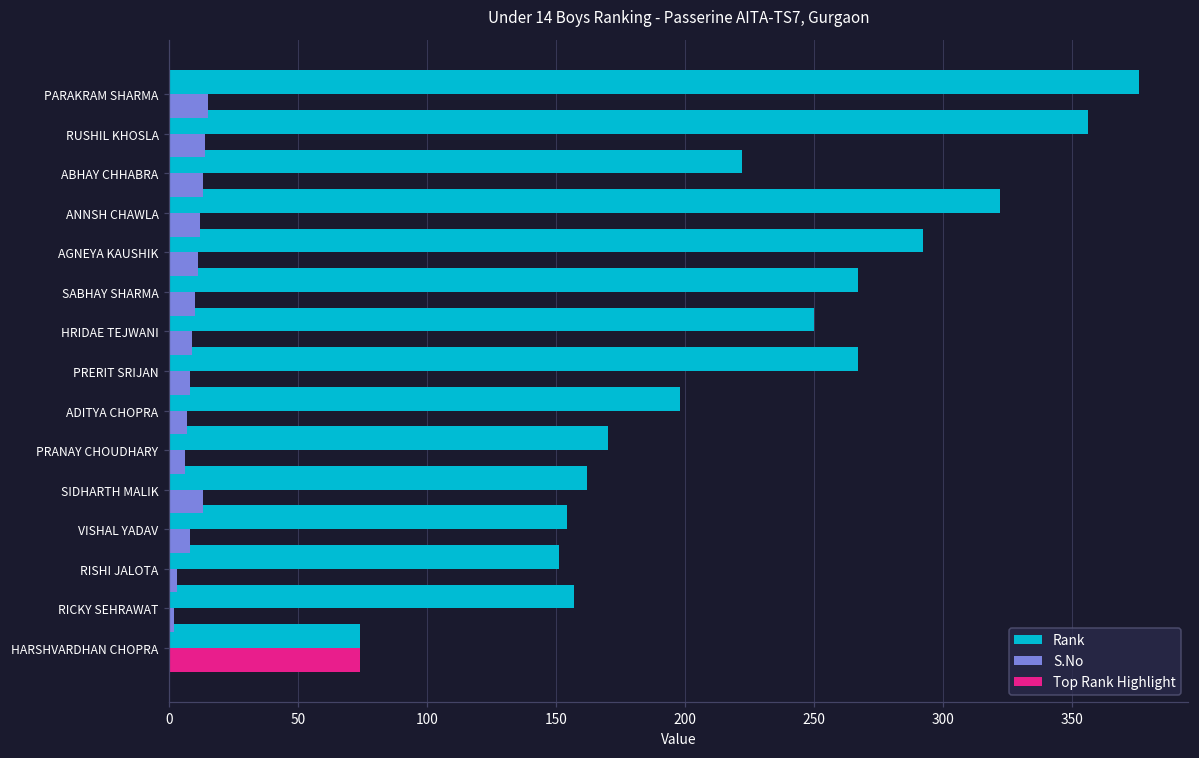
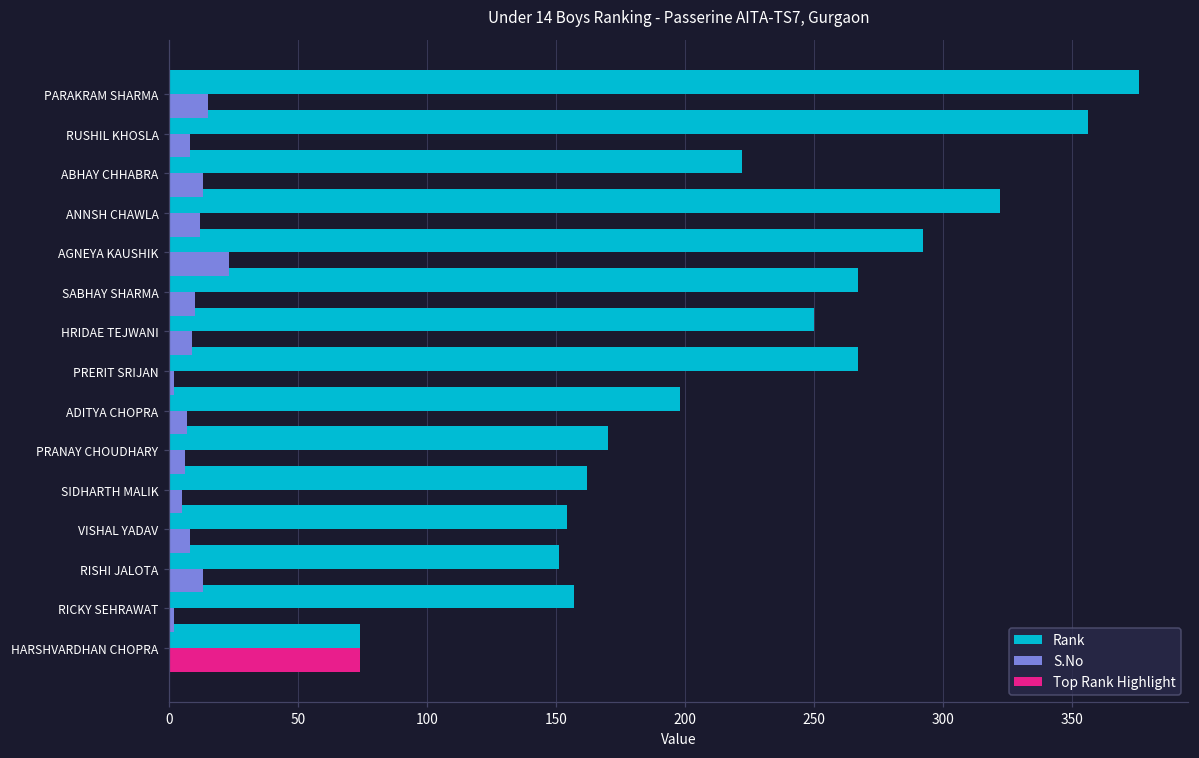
S.No, RUSHIL KHOSLA: 14 -> 8
S.No, AGNEYA KAUSHIK: 11 -> 23
S.No, PRERIT SRIJAN: 8 -> 2
S.No, SIDHARTH MALIK: 13 -> 5
S.No, RISHI JALOTA: 3 -> 13
